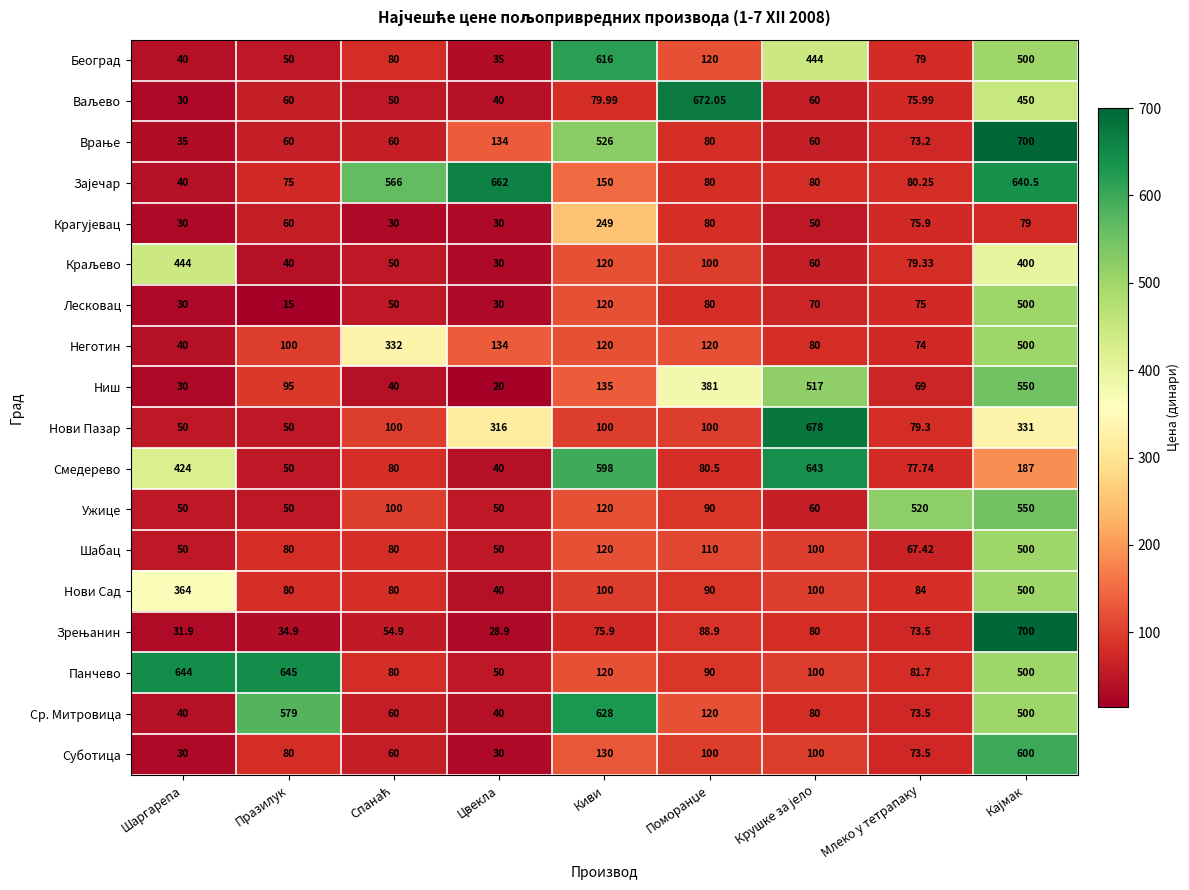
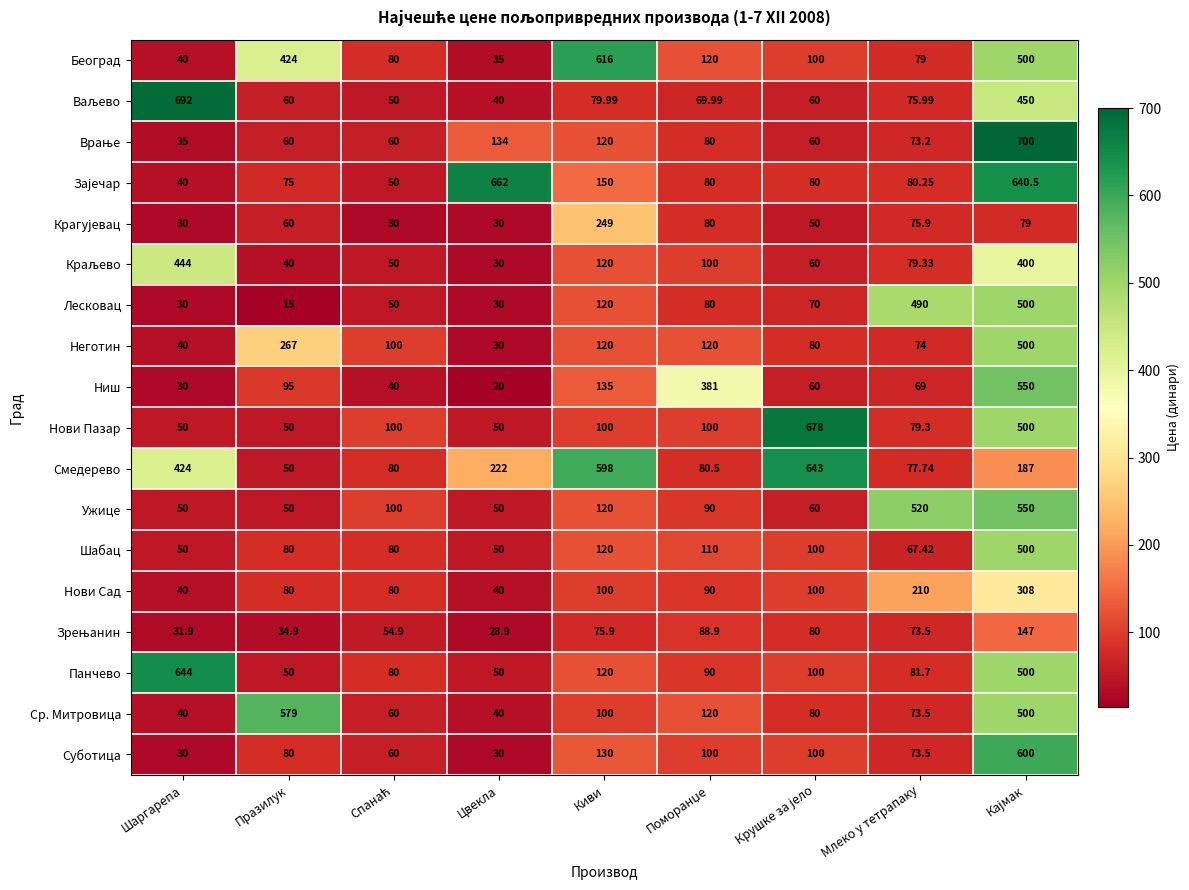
Београд, Празилук: 50 -> 424
Београд, Крушке за јело: 444 -> 100
Ваљево, Шаргарепа: 30 -> 692
Ваљево, Поморанџе: 672.05 -> 69.99
Врање, Киви: 526 -> 120
Зајечар, Спанаћ: 566 -> 50
Лесковац, Млеко у тетрапаку: 75 -> 490
Неготин, Празилук: 100 -> 267
Неготин, Спанаћ: 332 -> 100
Неготин, Цвекла: 134 -> 30
Ниш, Крушке за јело: 517 -> 60
Нови Пазар, Цвекла: 316 -> 50
Нови Пазар, Кајмак: 331 -> 500
Смедерево, Цвекла: 40 -> 222
Нови Сад, Шаргарепа: 364 -> 40
Нови Сад, Млеко у тетрапаку: 84 -> 210
Нови Сад, Кајмак: 500 -> 308
Зрењанин, Кајмак: 700 -> 147
Панчево, Празилук: 645 -> 50
Ср. Митровица, Киви: 628 -> 100
